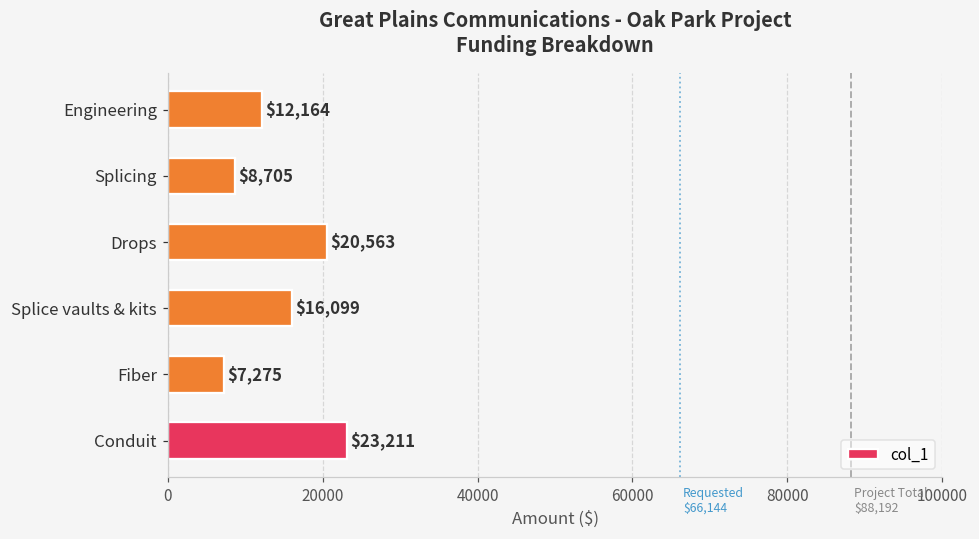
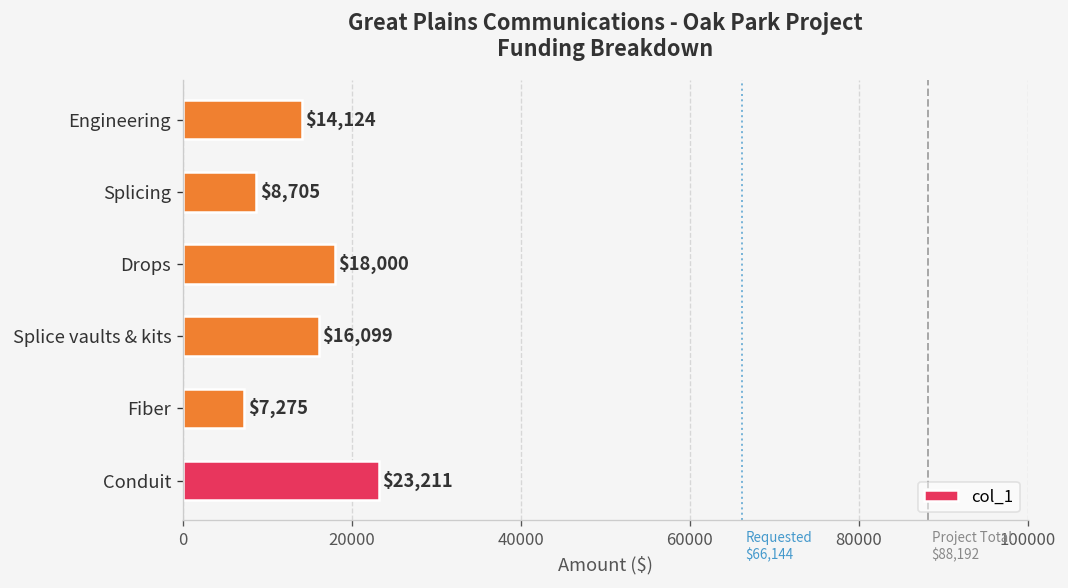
Engineering: $12,164 -> $14,124
Drops: $20,563 -> $18,000
